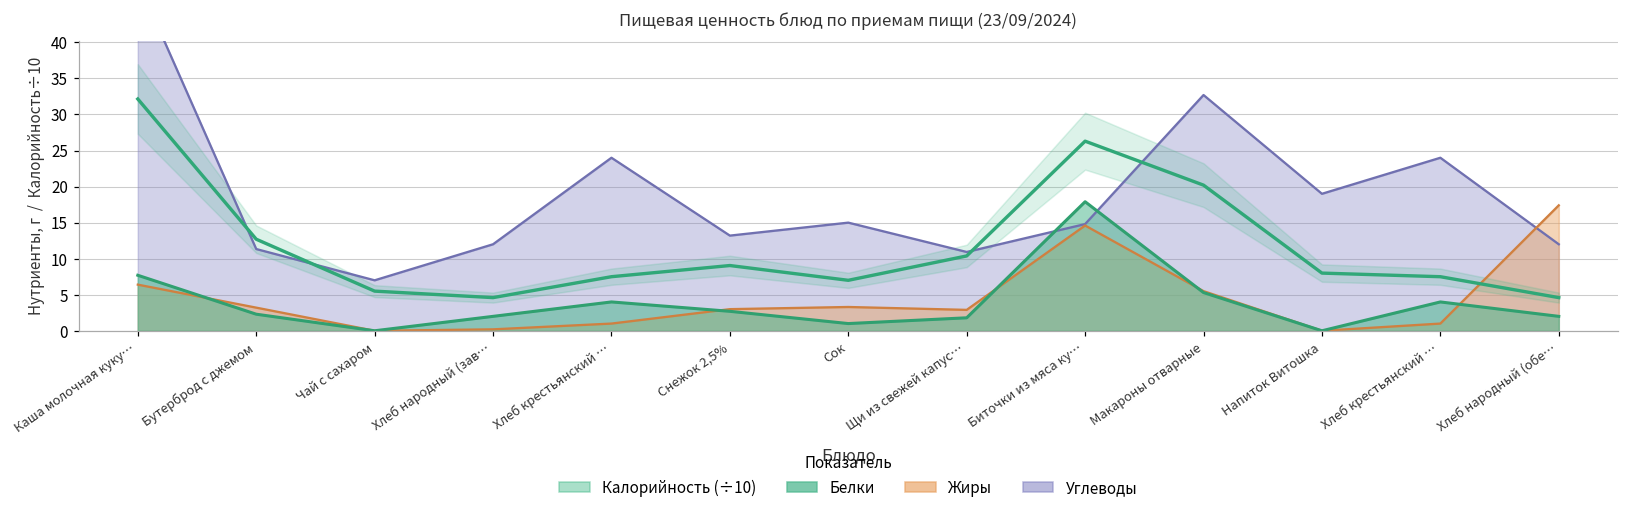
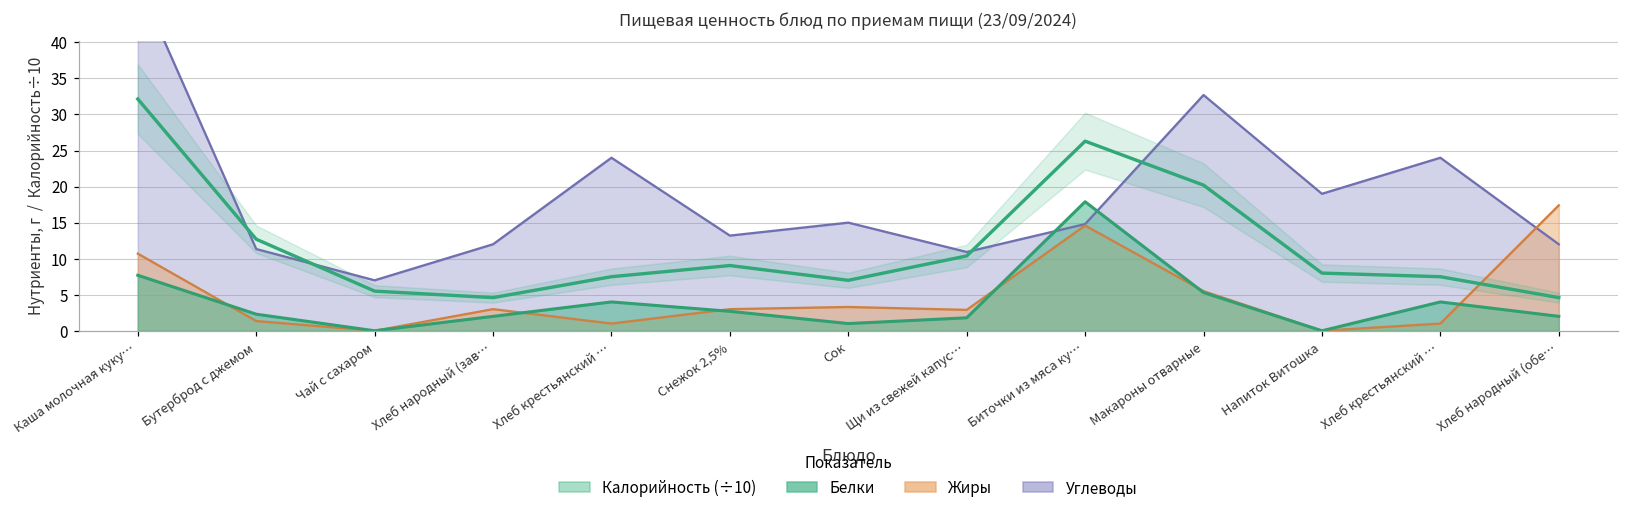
Жиры, Каша молочная куку…: 6 -> 11
Жиры, Бутерброд с джемом: 3 -> 1
Жиры, Хлеб народный (зав…: 0 -> 3
